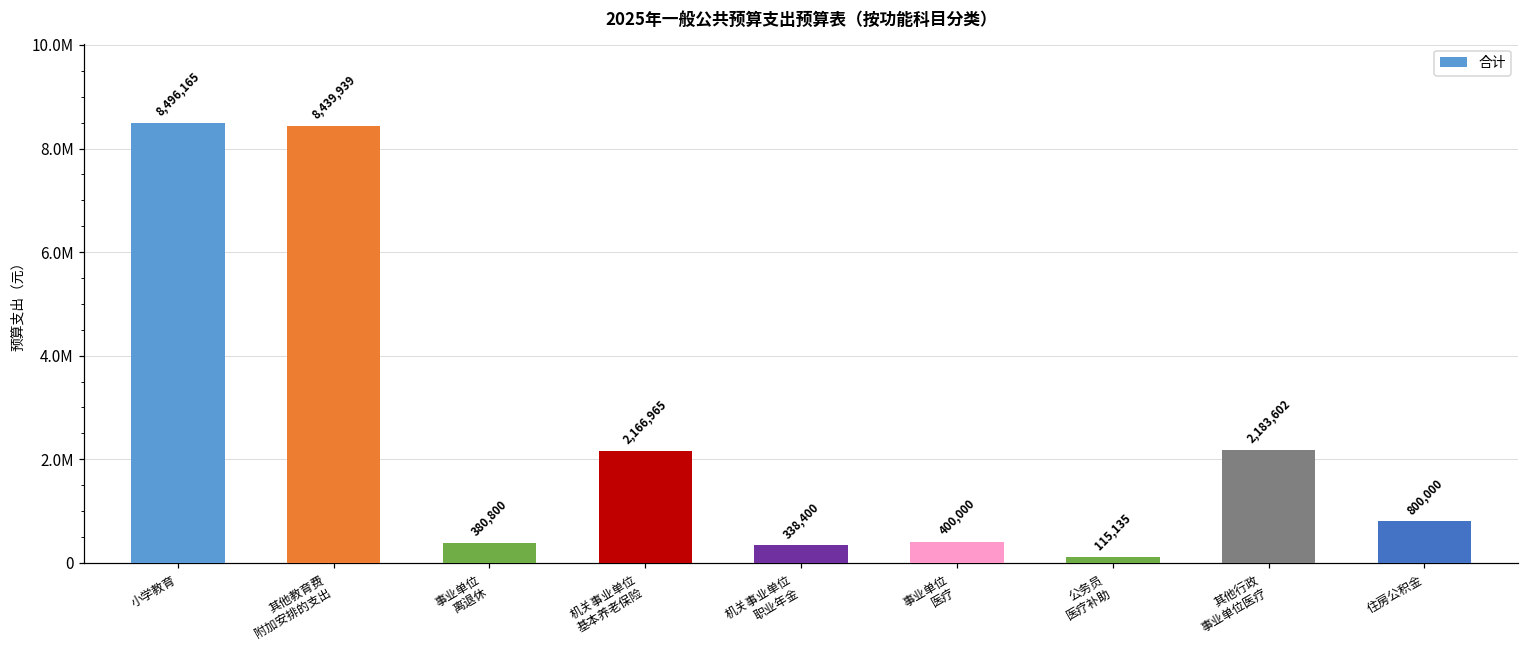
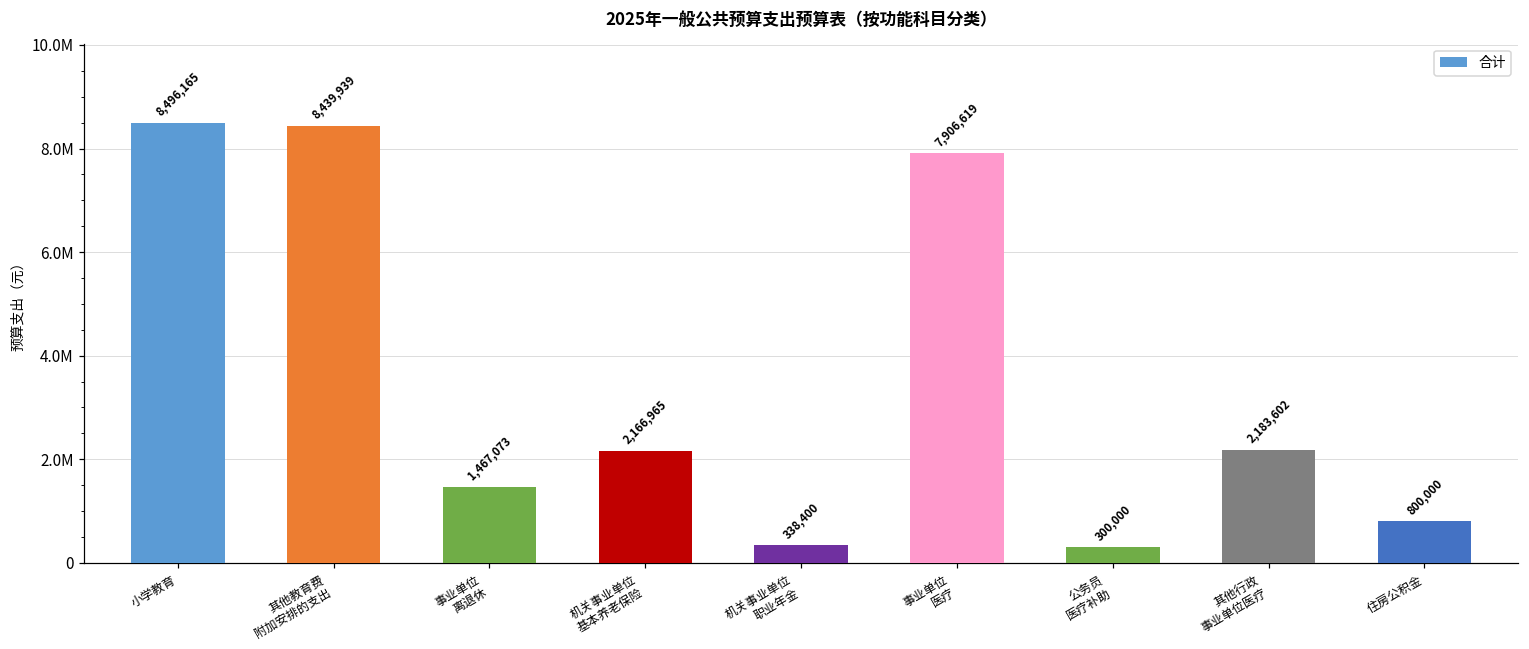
事业单位 离退休: 380,800 -> 1,467,073
事业单位 医疗: 400,000 -> 7,906,619
公务员 医疗补助: 115,135 -> 300,000
